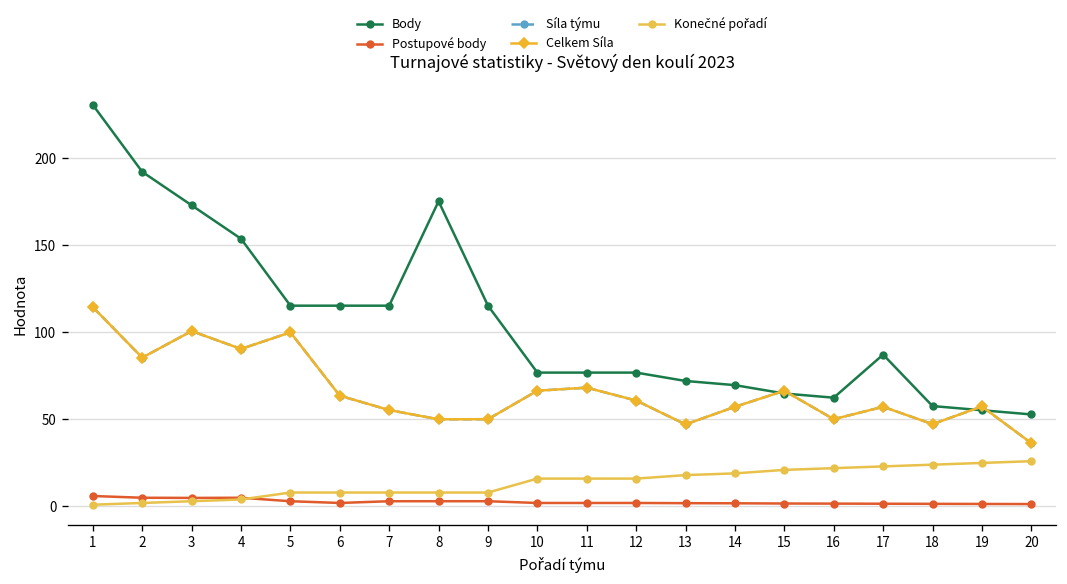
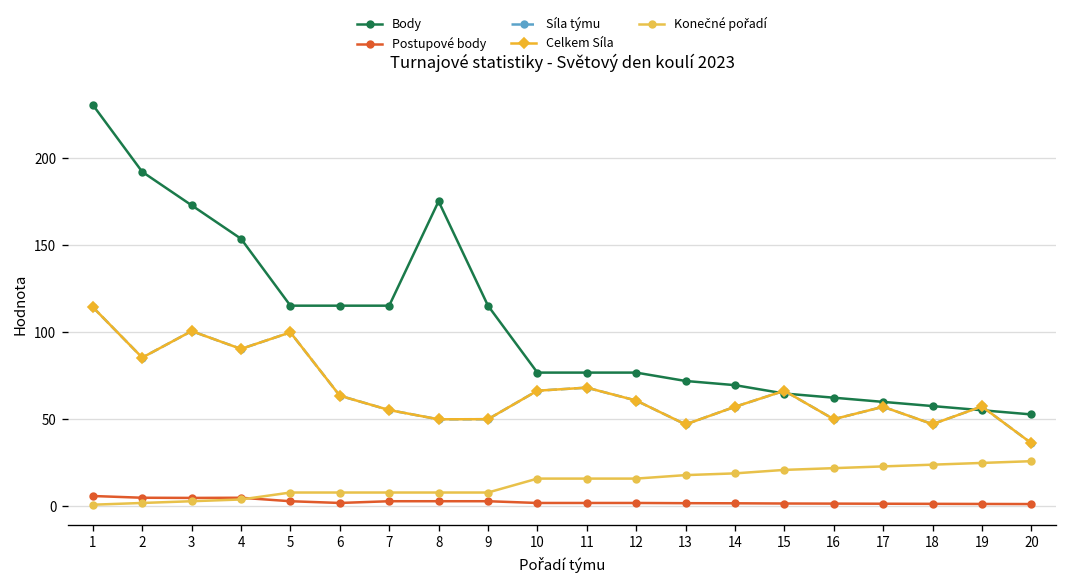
Body, 17: 87 -> 60
